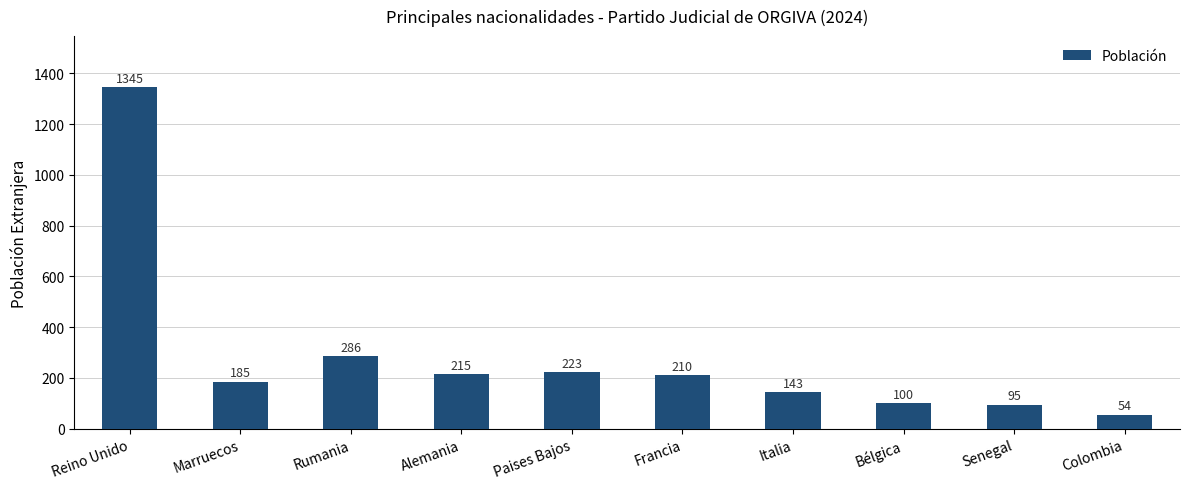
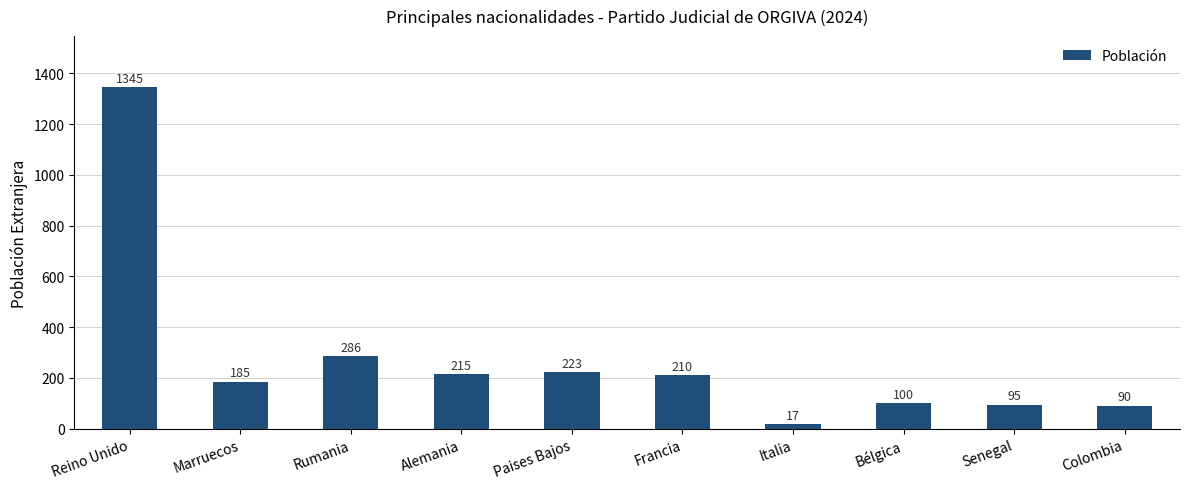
Italia: 143 -> 17
Colombia: 54 -> 90
